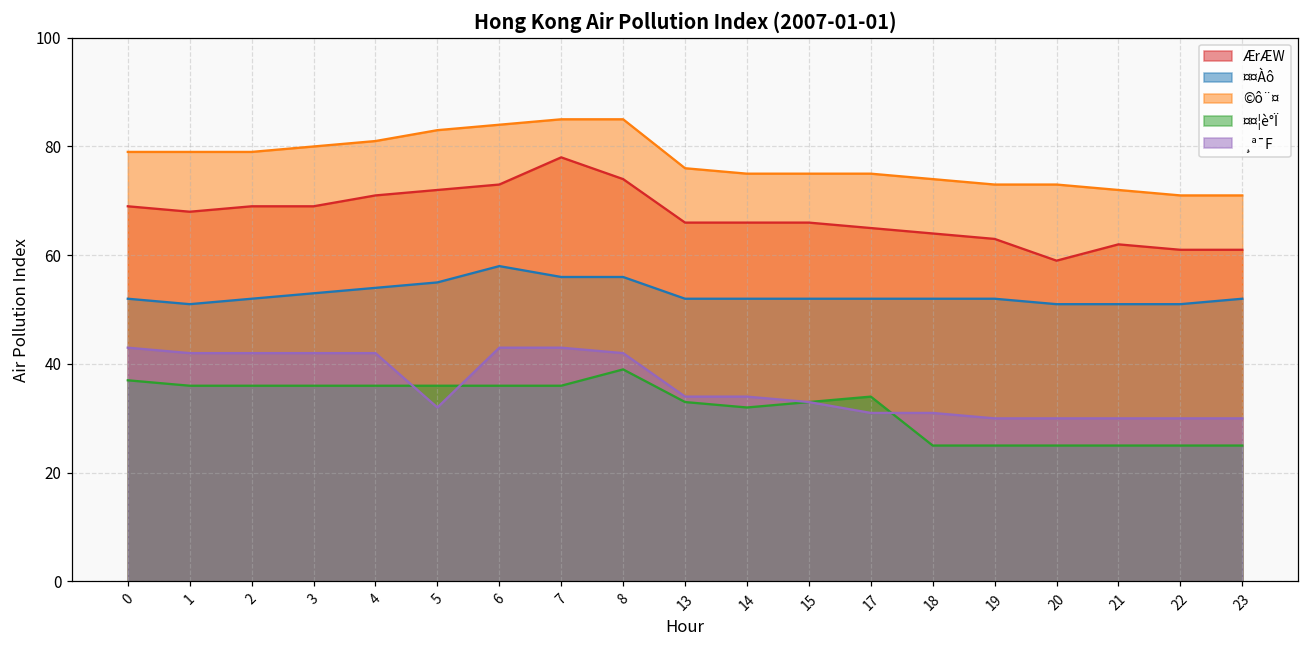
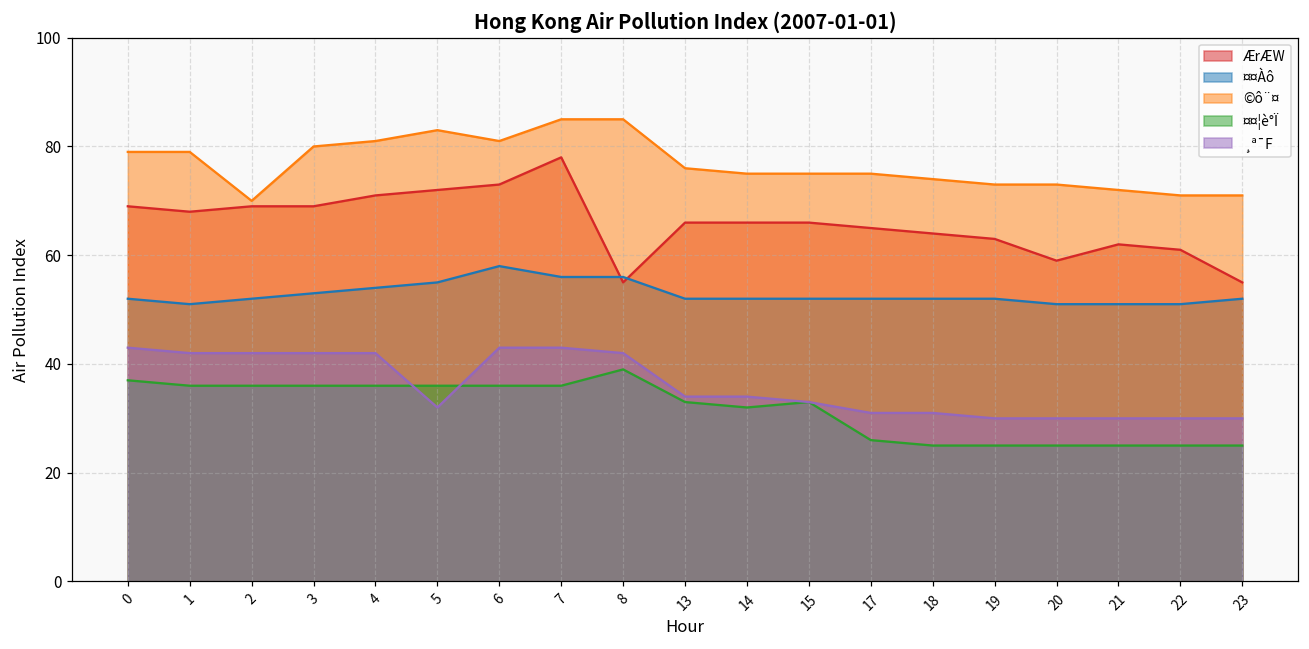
©ô¨¤, 2: 79 -> 70
©ô¨¤, 6: 84 -> 81
ÆrÆW, 8: 74 -> 55
¤¤¦è°Ï, 17: 34 -> 26
ÆrÆW, 23: 61 -> 55
